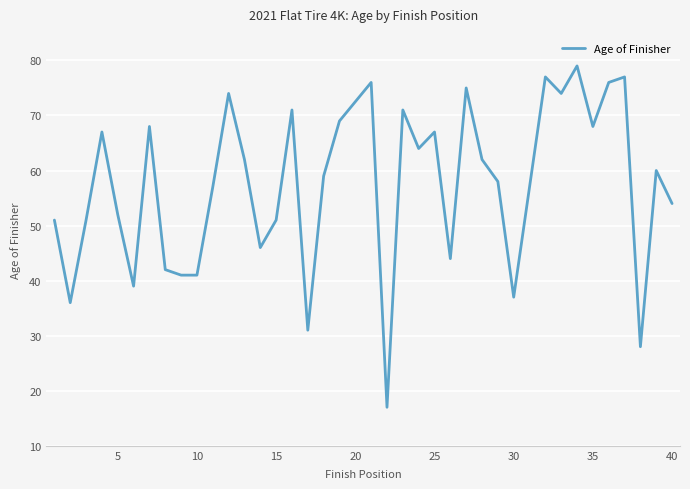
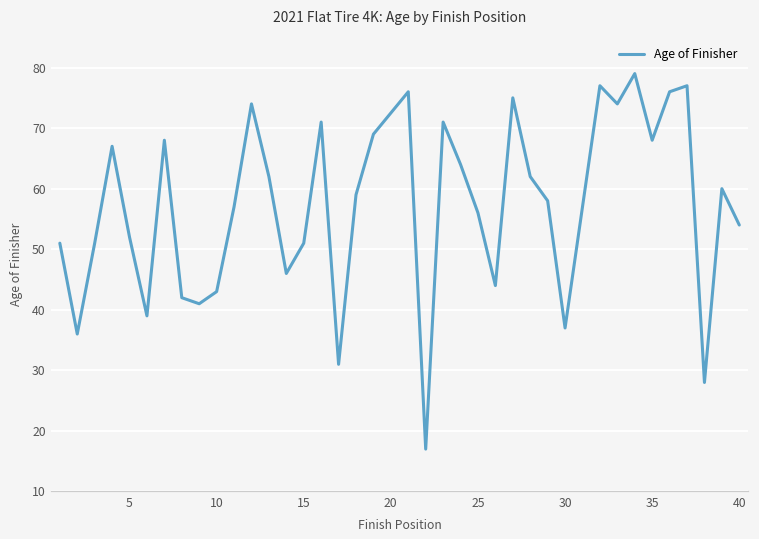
10: 41 -> 43
25: 67 -> 56
